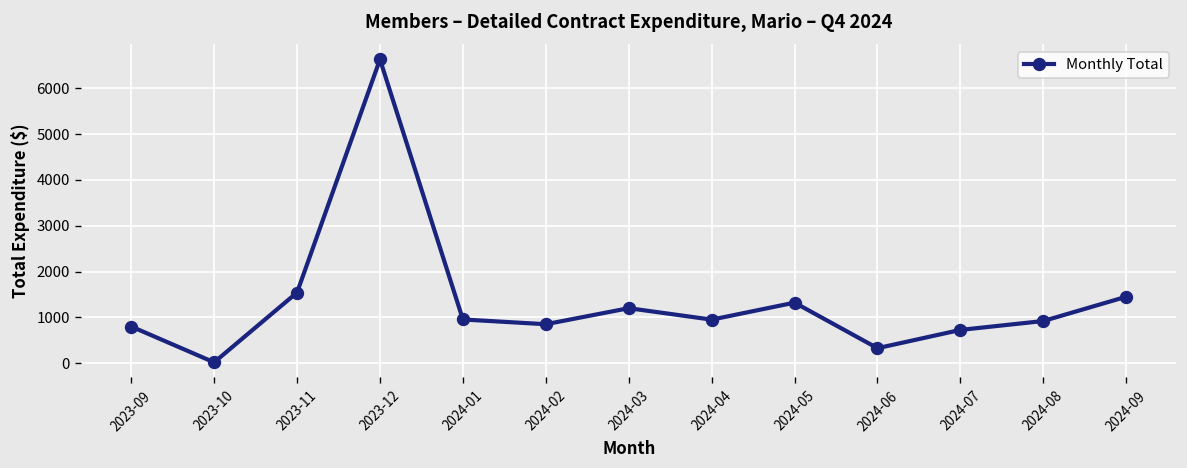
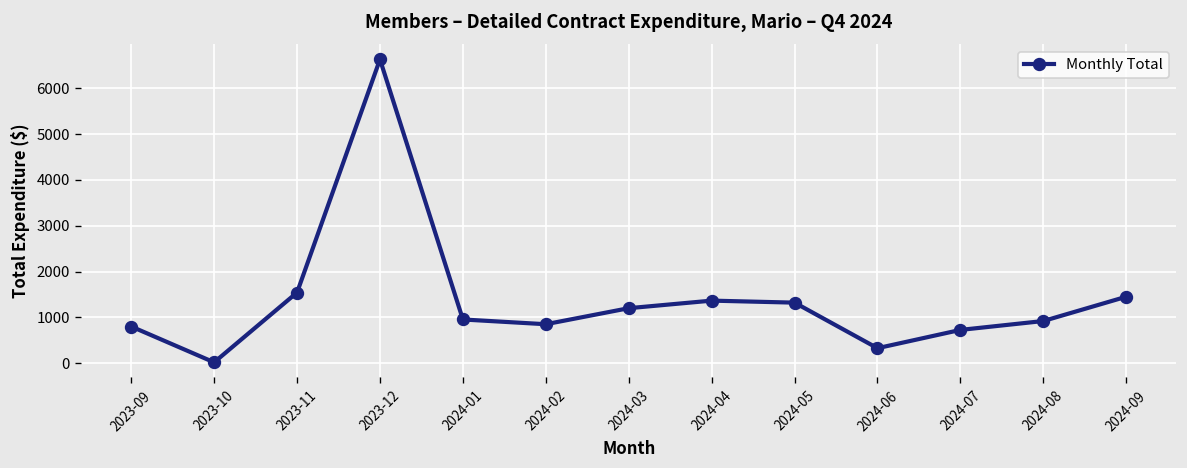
2024-04: 1000 -> 1400
